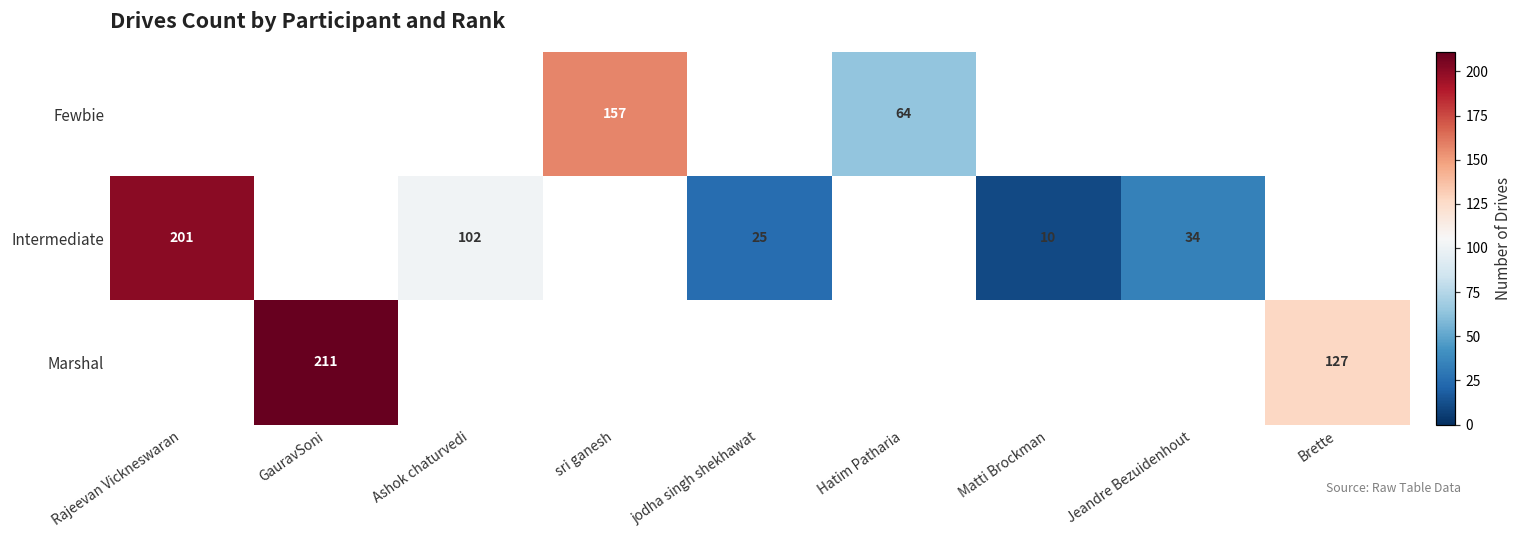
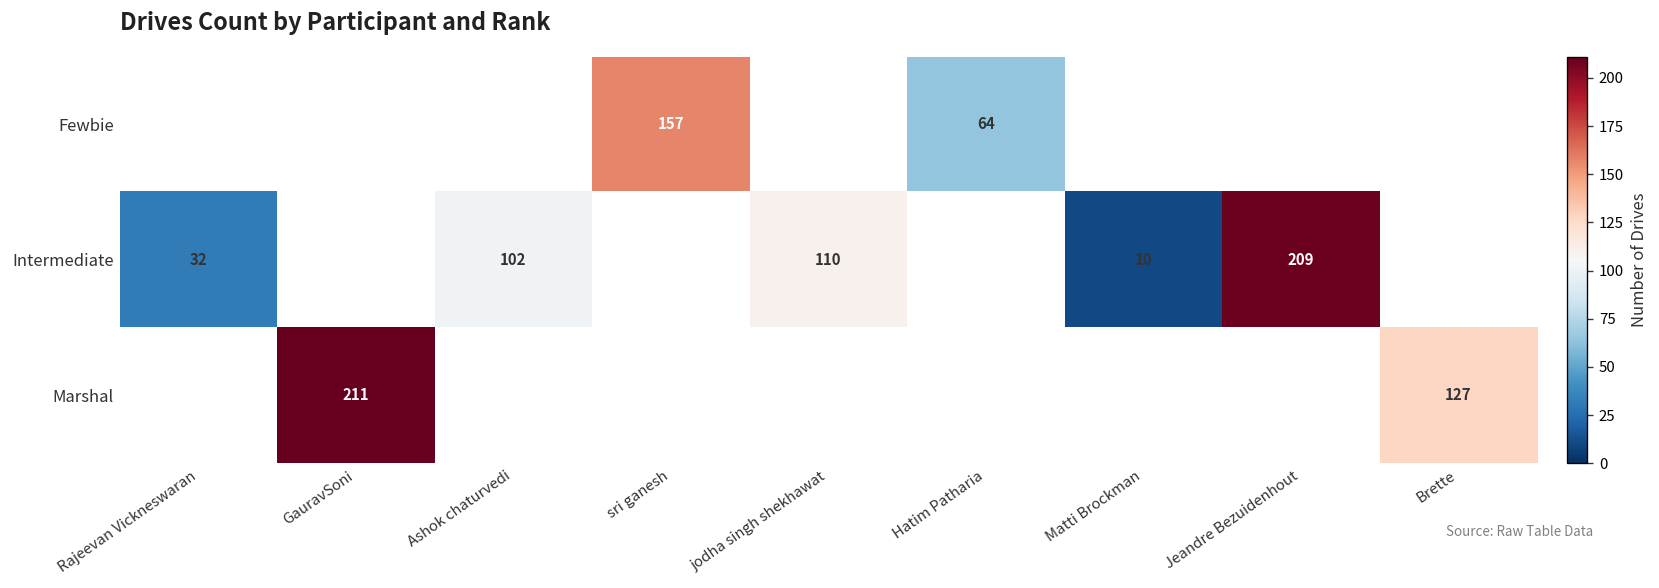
Intermediate, Rajeevan Vickneswaran: 201 -> 32
Intermediate, jodha singh shekhawat: 25 -> 110
Intermediate, Jeandre Bezuidenhout: 34 -> 209
